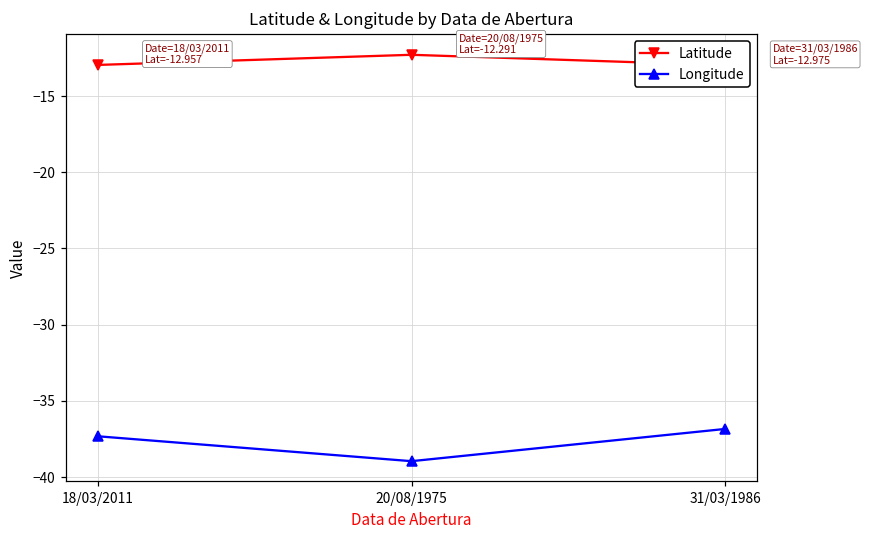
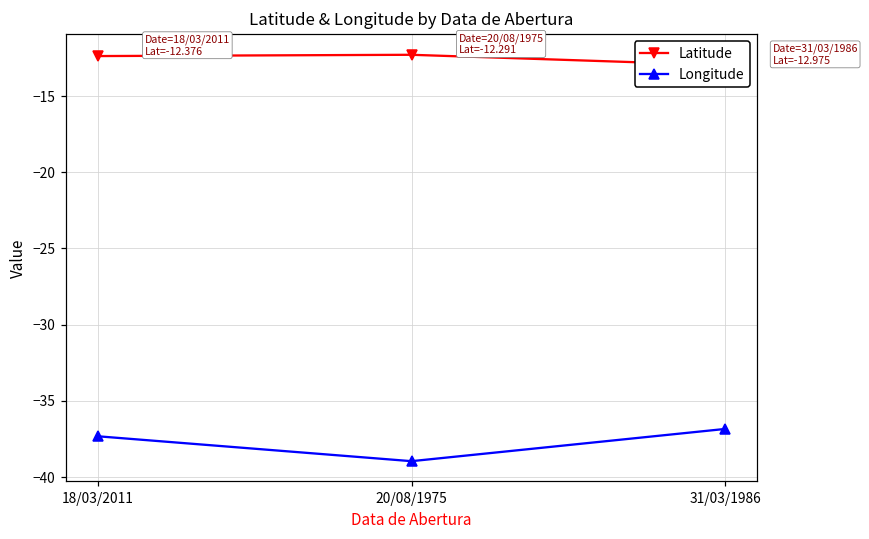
Latitude, 18/03/2011: -12.957 -> -12.376
